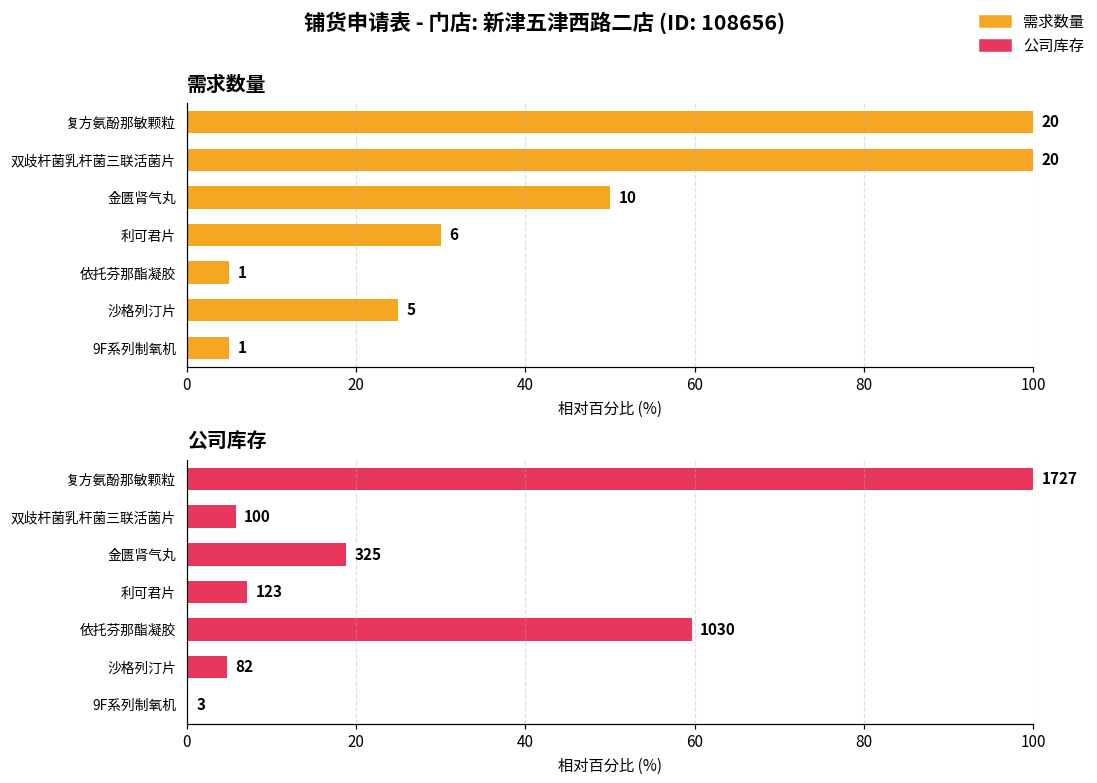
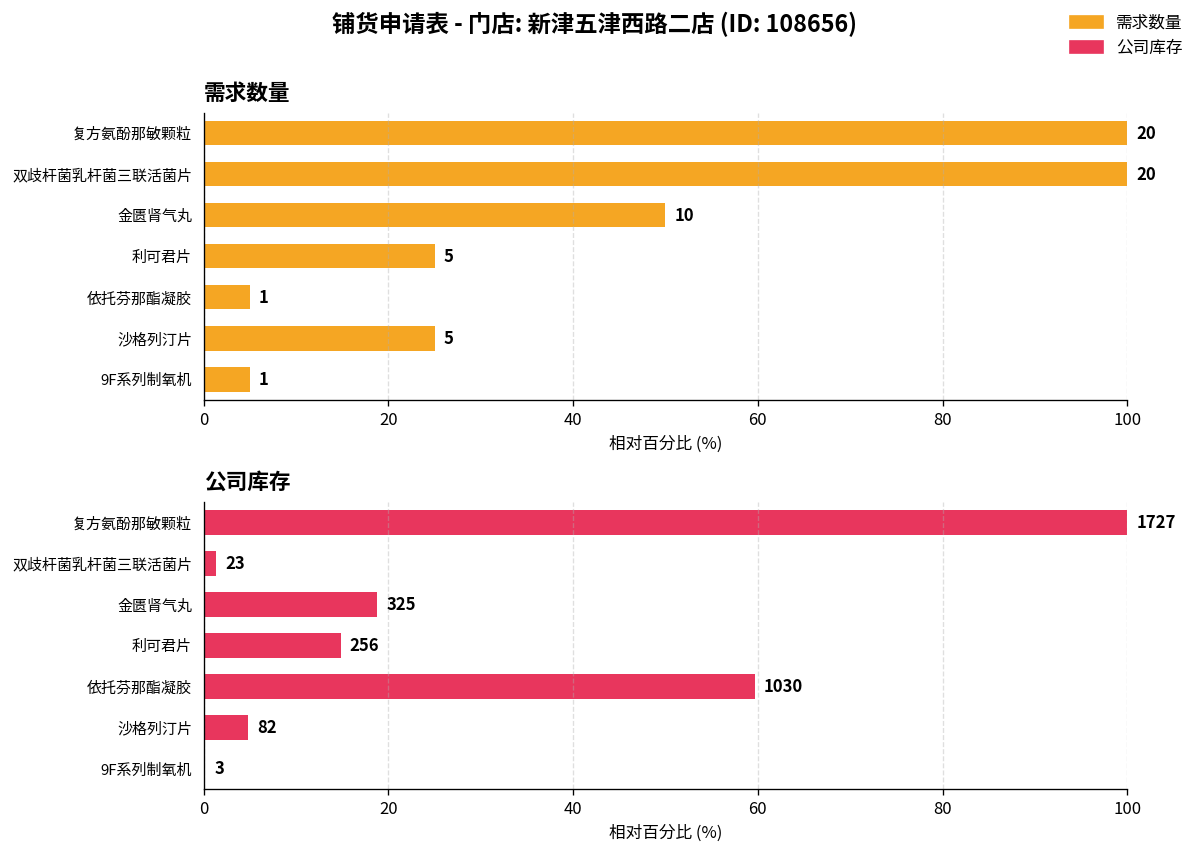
需求数量, 利可君片: 6 -> 5
公司库存, 双歧杆菌乳杆菌三联活菌片: 100 -> 23
公司库存, 利可君片: 123 -> 256
